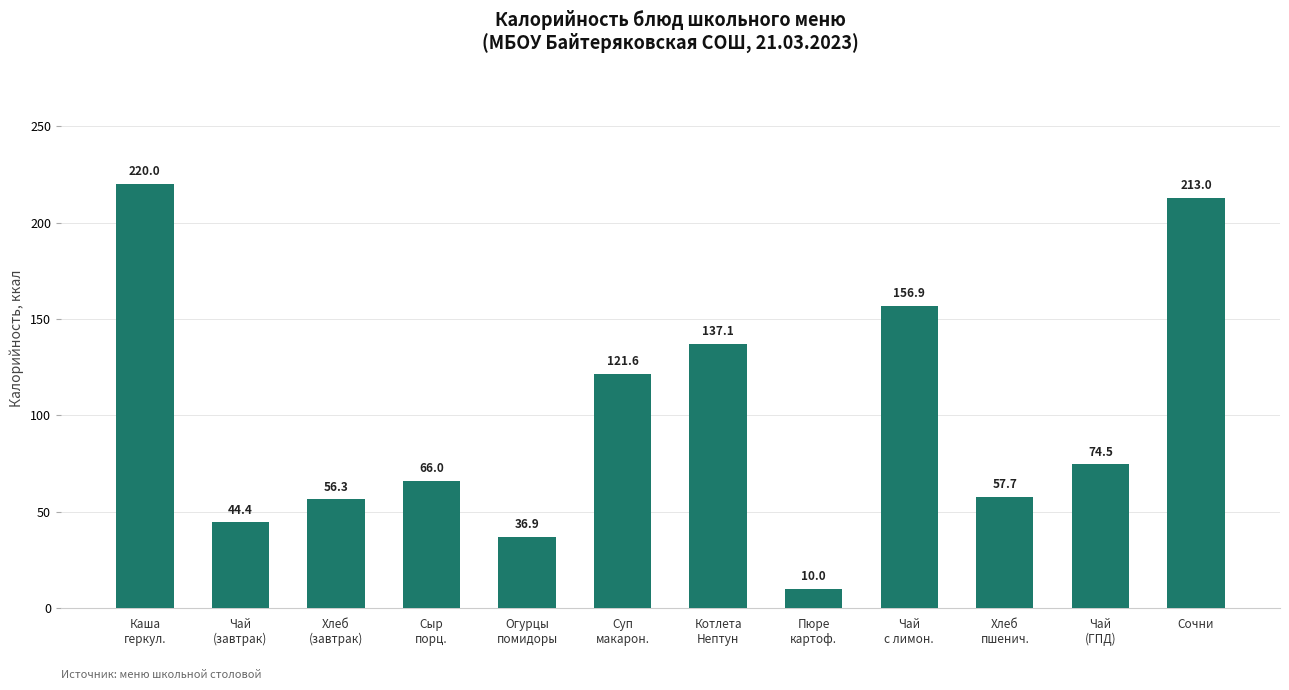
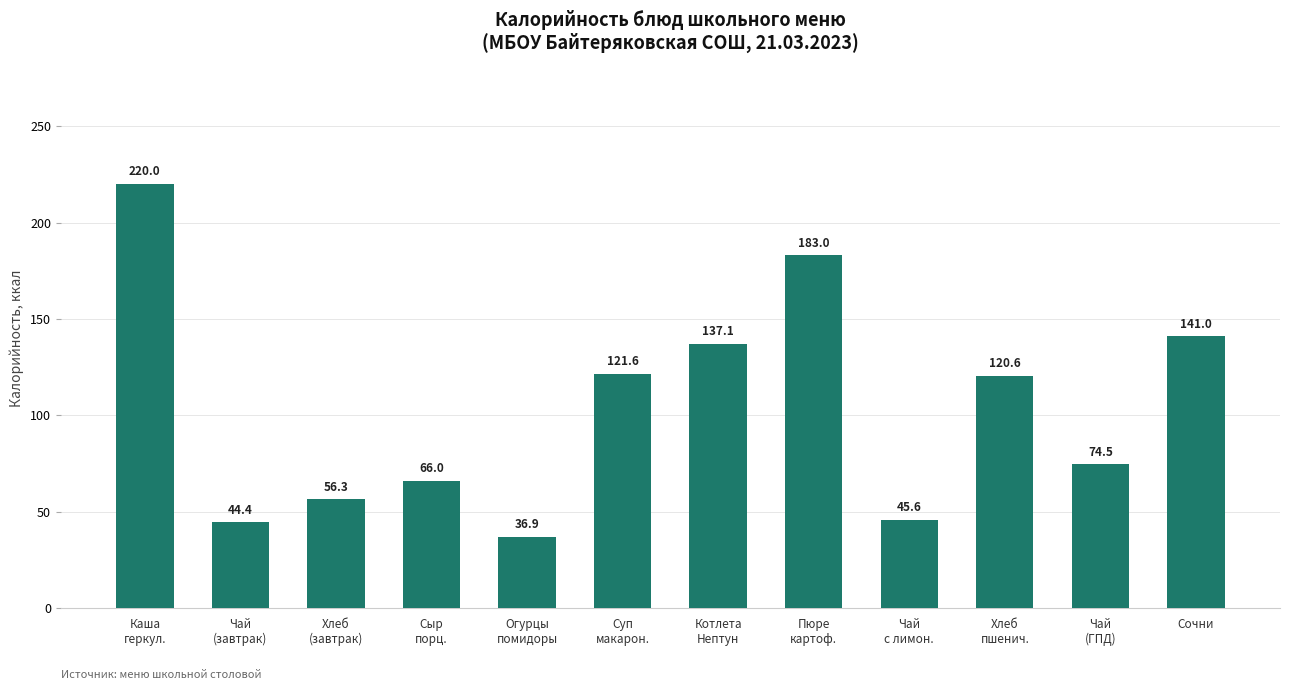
Пюре картоф.: 10.0 -> 183.0
Чай с лимон.: 156.9 -> 45.6
Хлеб пшенич.: 57.7 -> 120.6
Сочни: 213.0 -> 141.0
